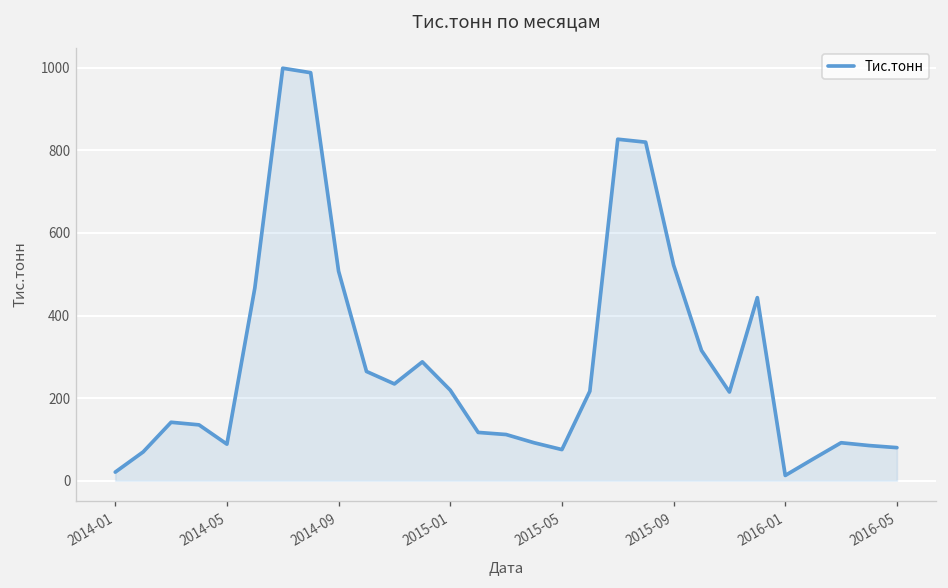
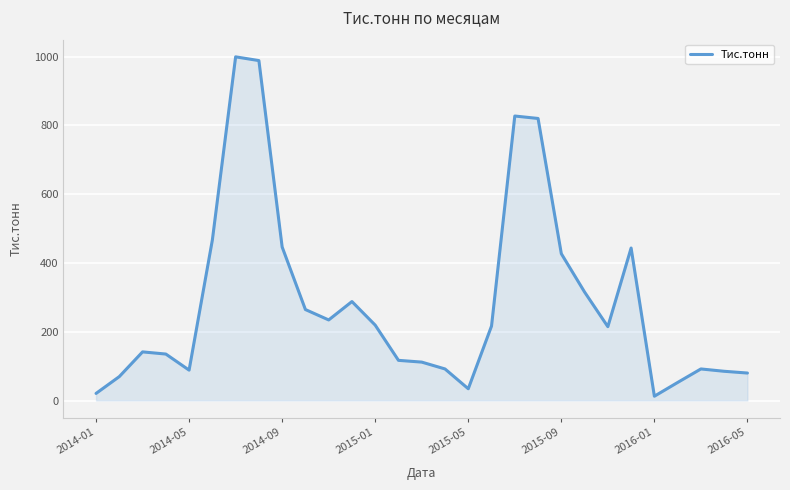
2014-09: 510 -> 450
2015-05: 80 -> 30
2015-09: 520 -> 430
